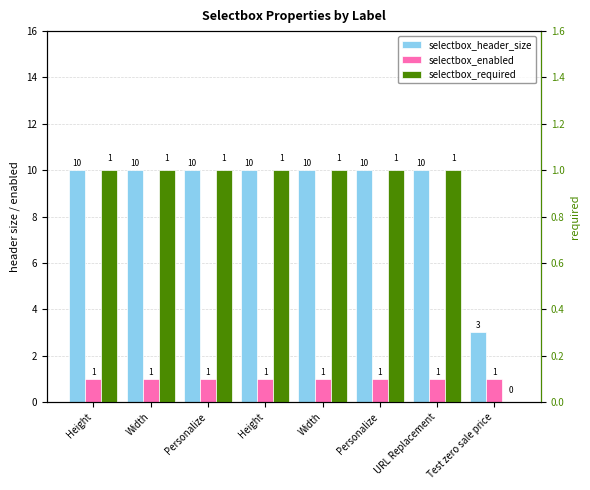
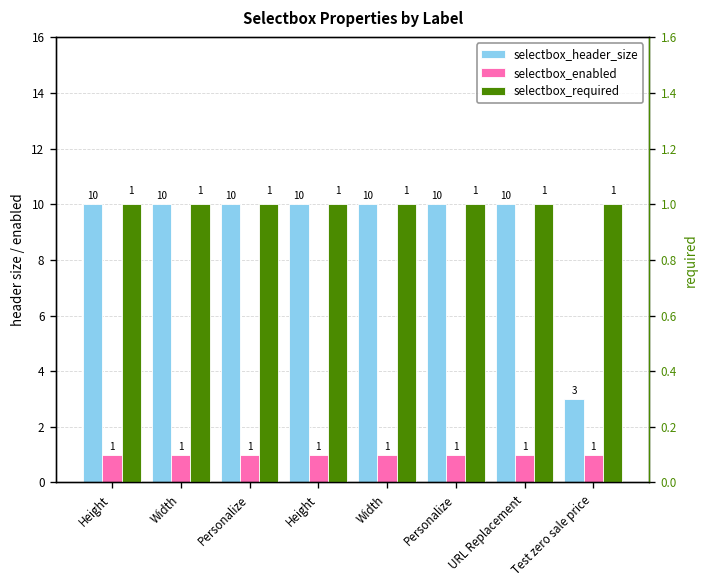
selectbox_required, Test zero sale price: 0 -> 1
